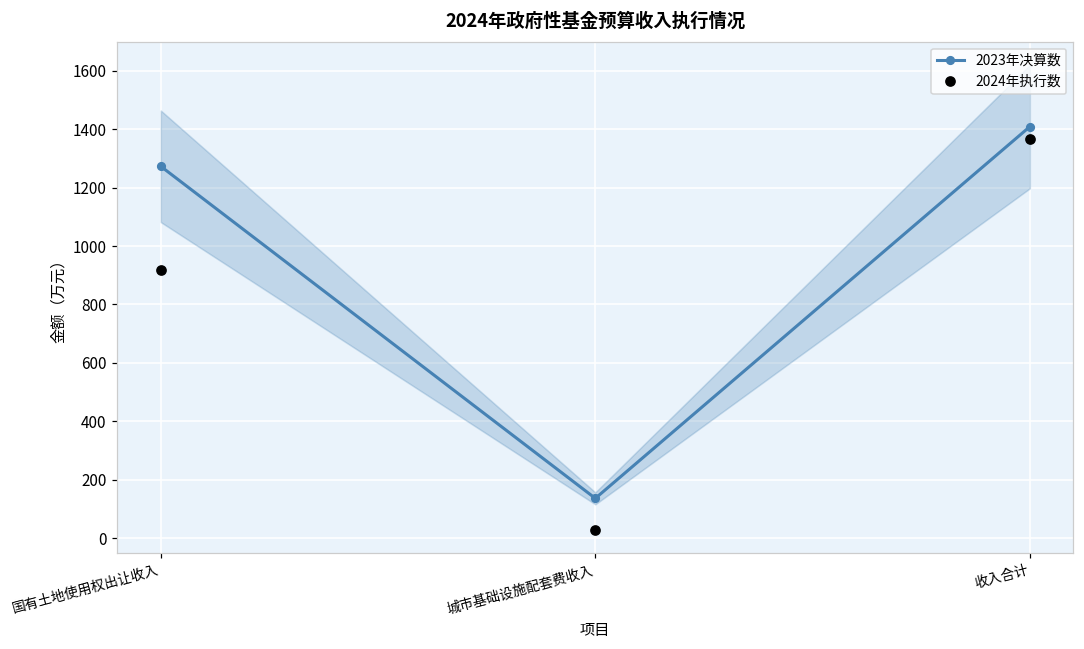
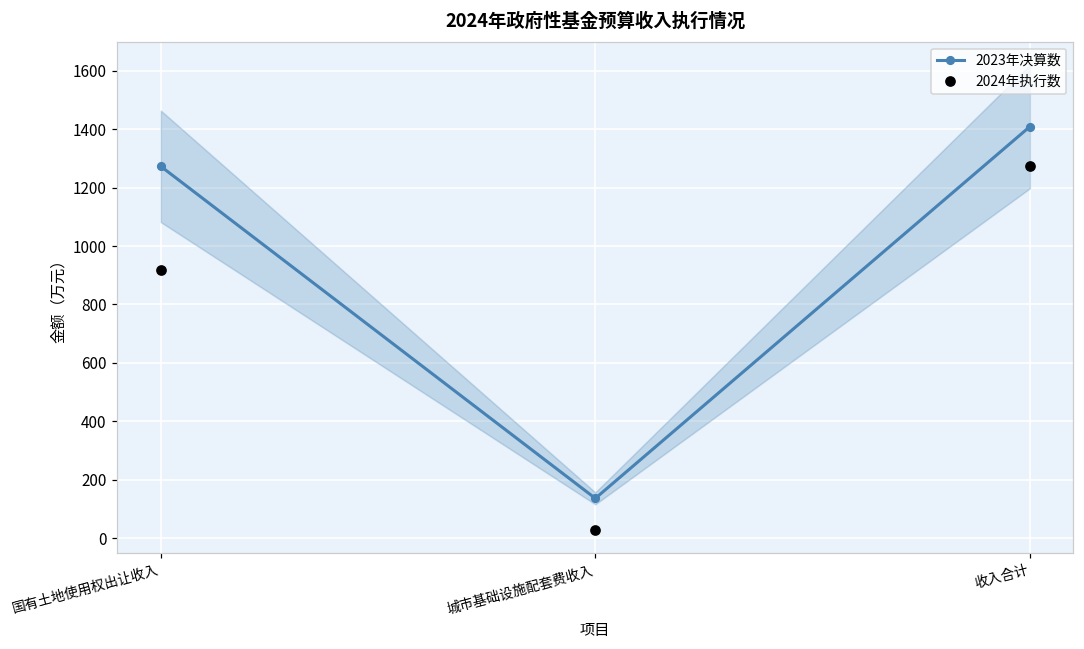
2024年执行数, 收入合计: 1370 -> 1270
